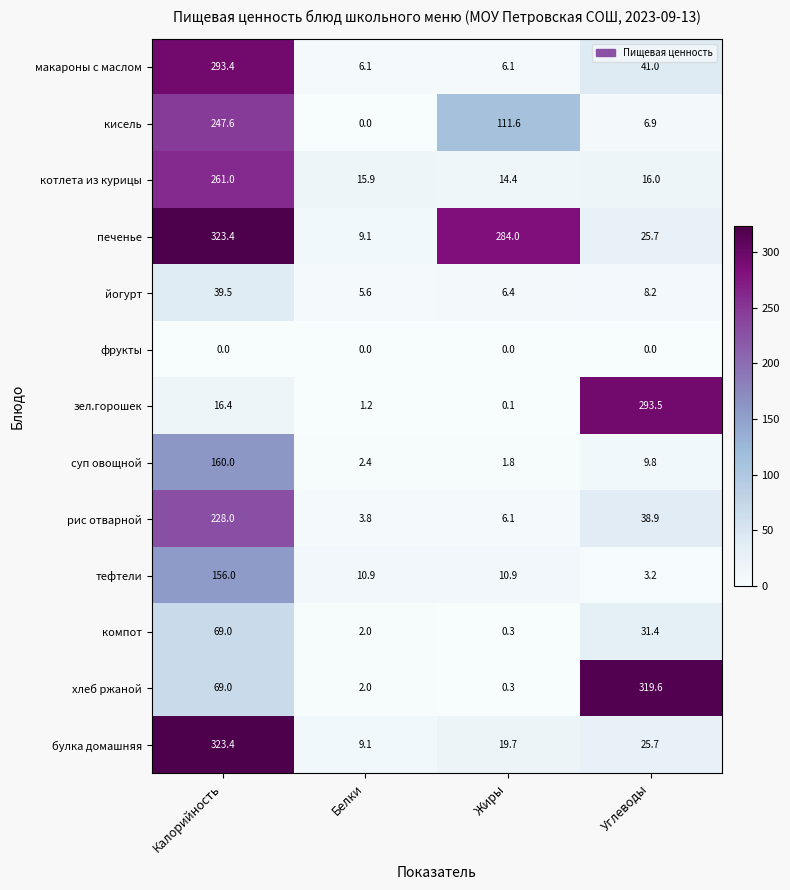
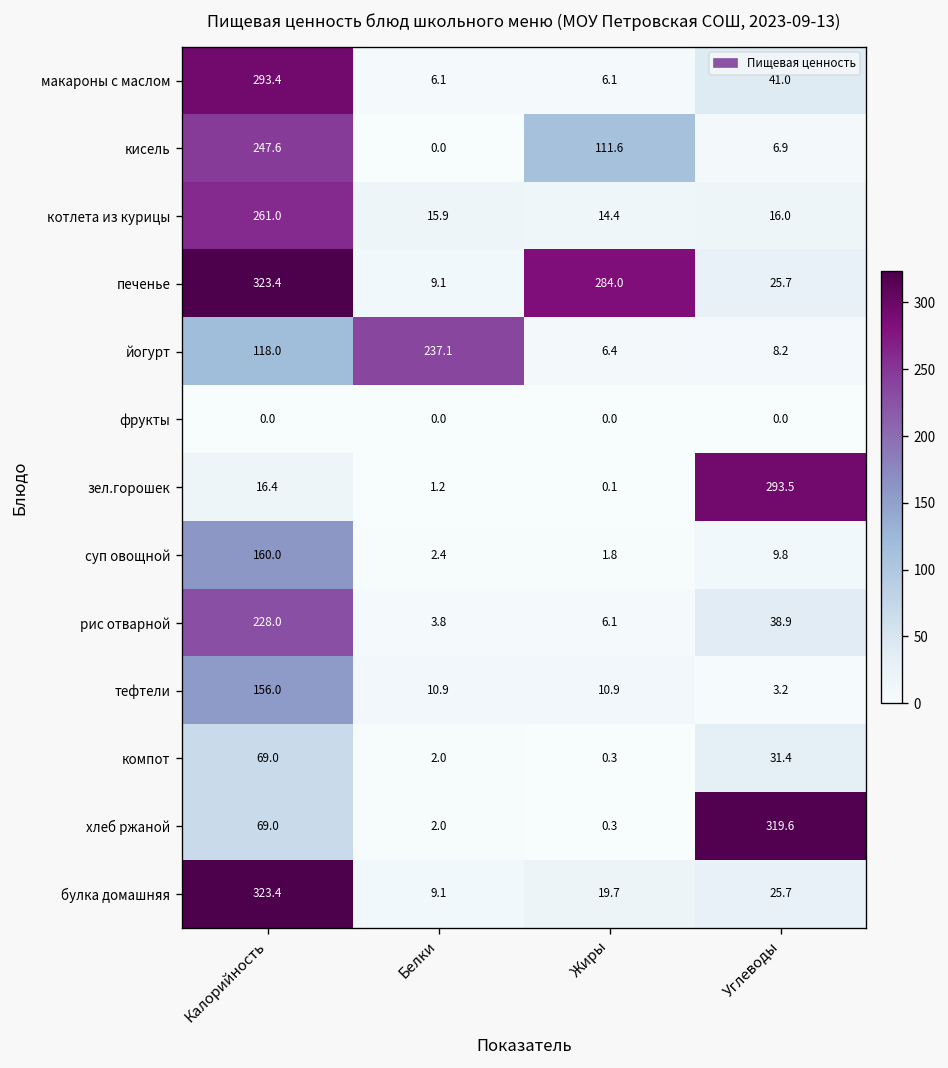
йогурт, Калорийность: 39.5 -> 118.0
йогурт, Белки: 5.6 -> 237.1
